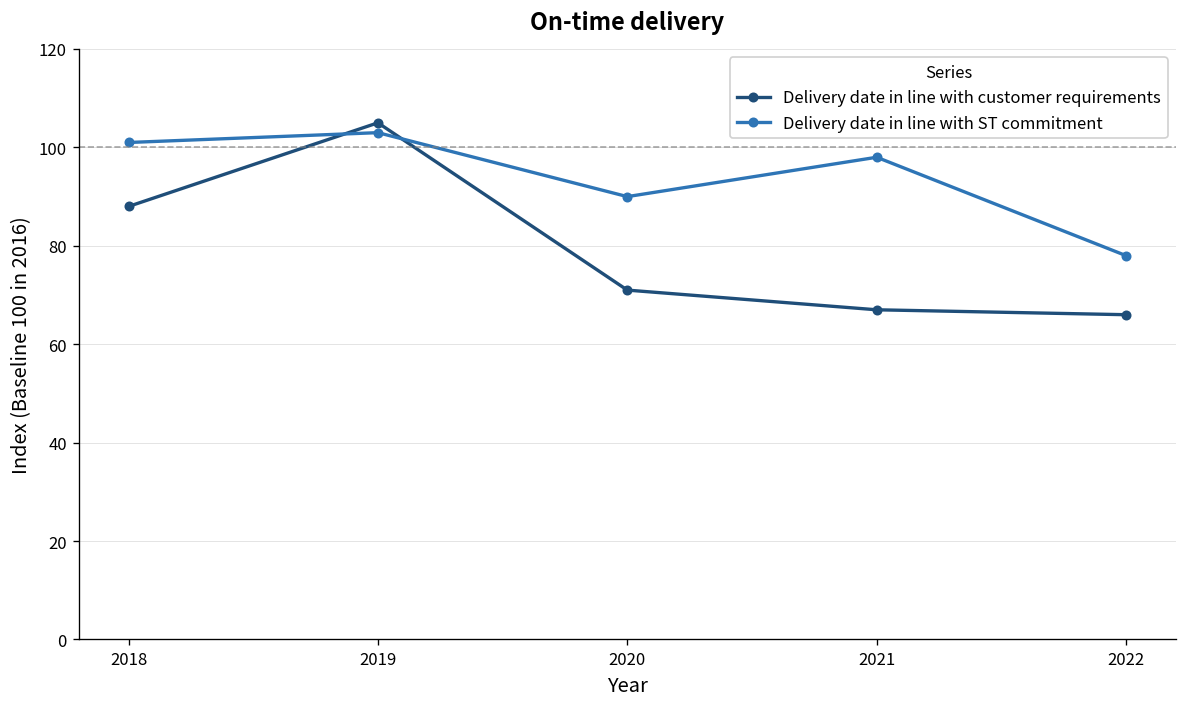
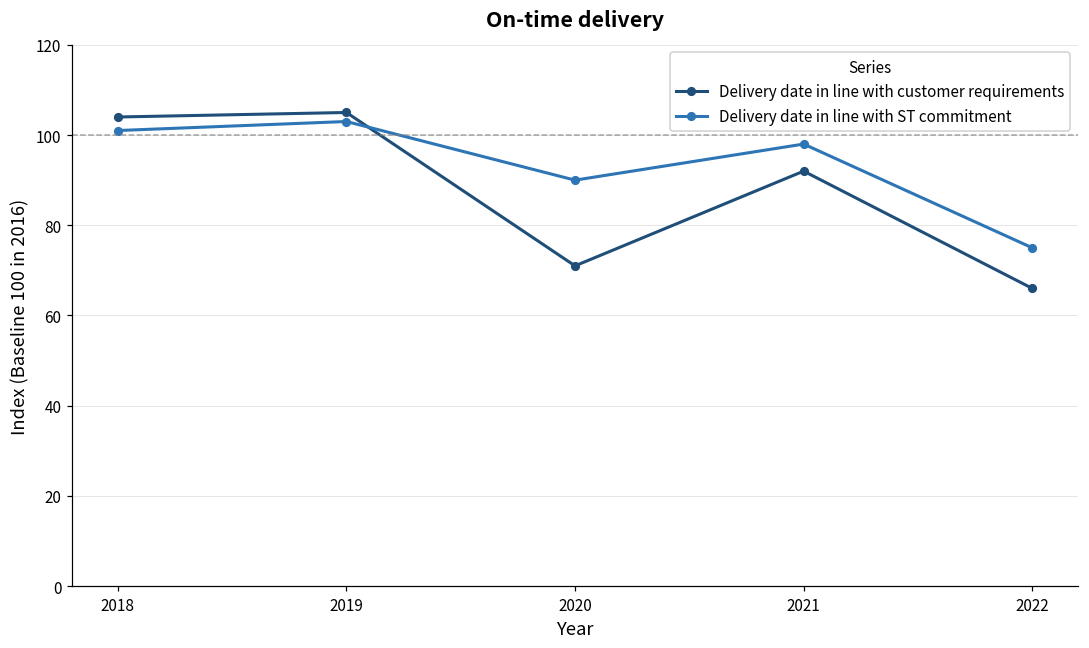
Delivery date in line with customer requirements, 2018: 88 -> 104
Delivery date in line with customer requirements, 2021: 67 -> 92
Delivery date in line with ST commitment, 2022: 78 -> 75
